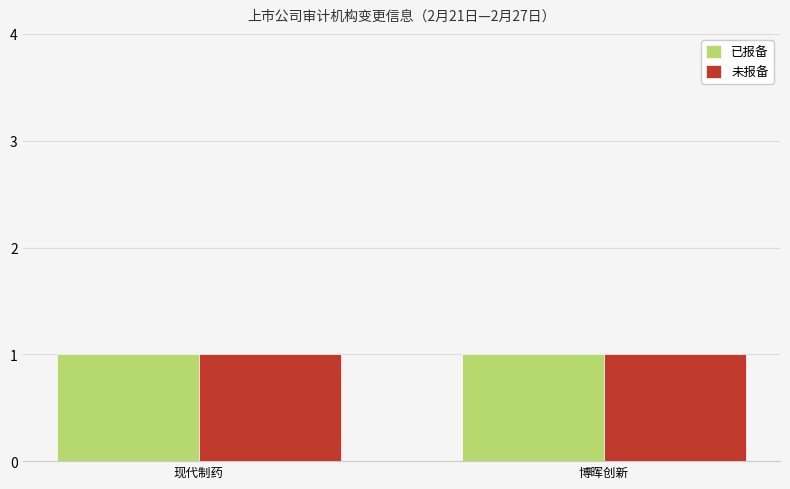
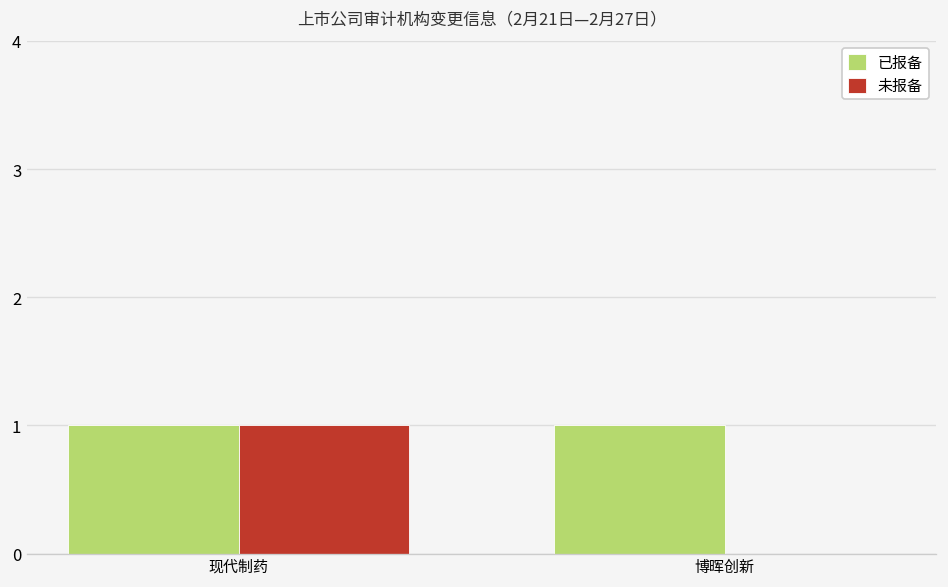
未报备, 博晖创新: 1 -> 0
